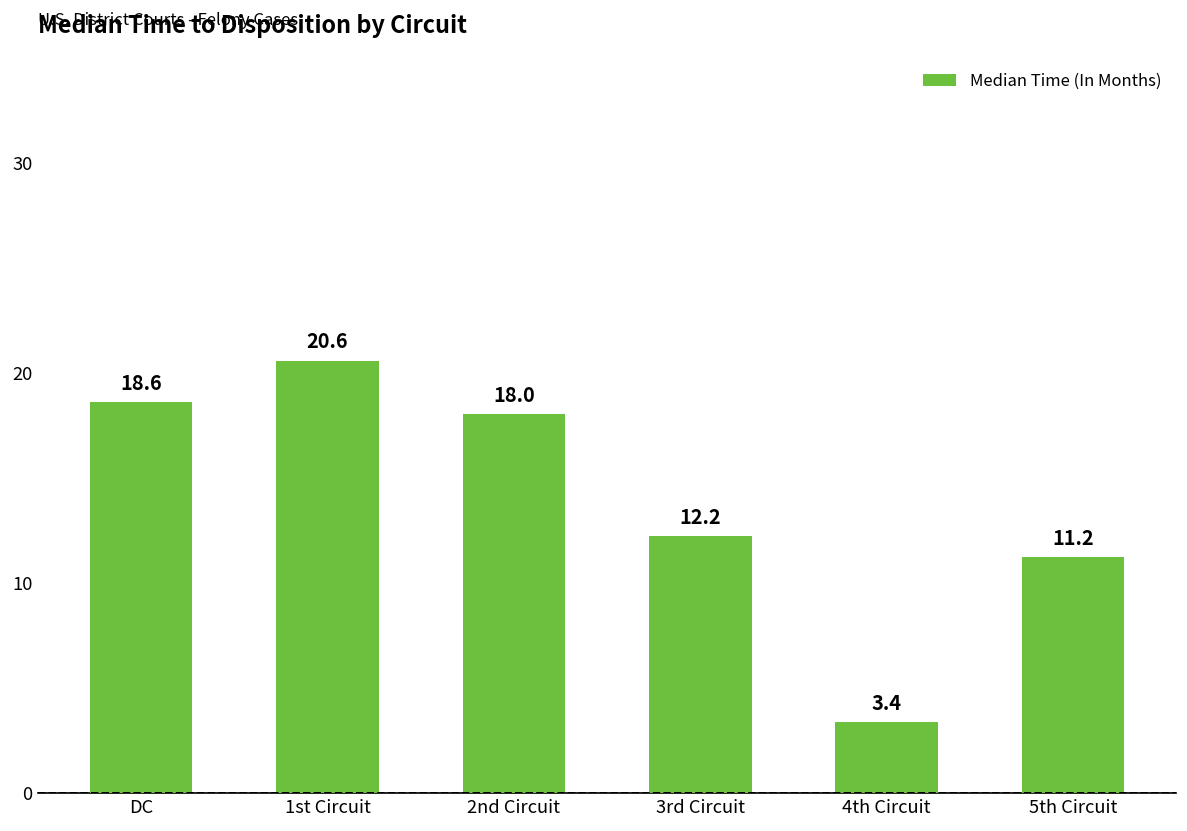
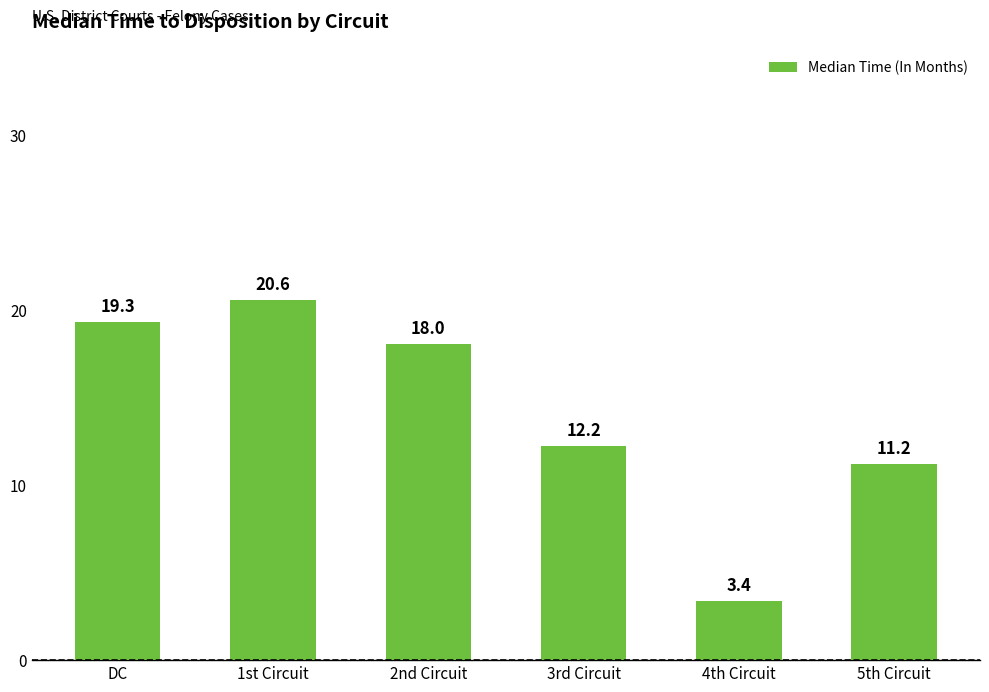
DC: 18.6 -> 19.3
